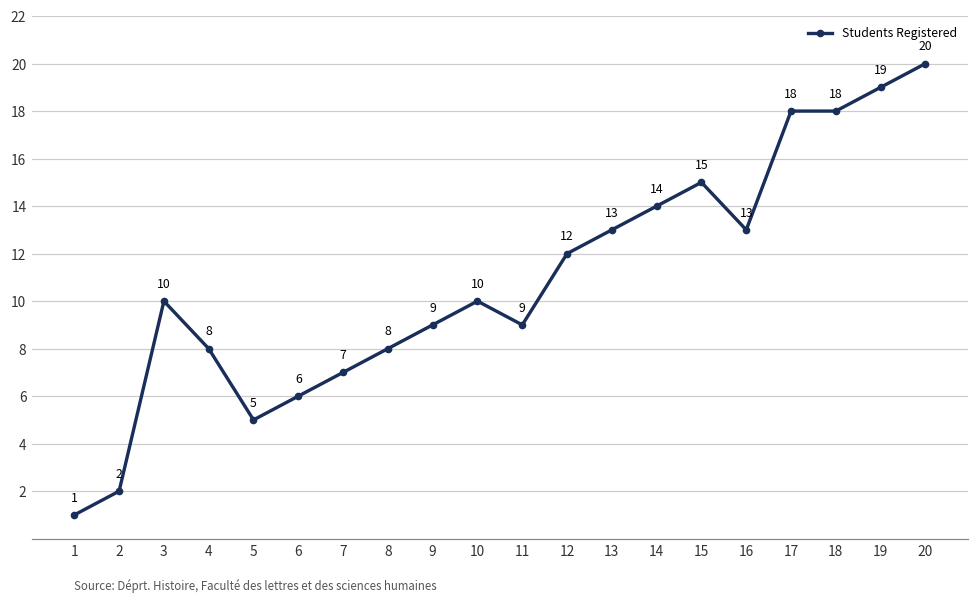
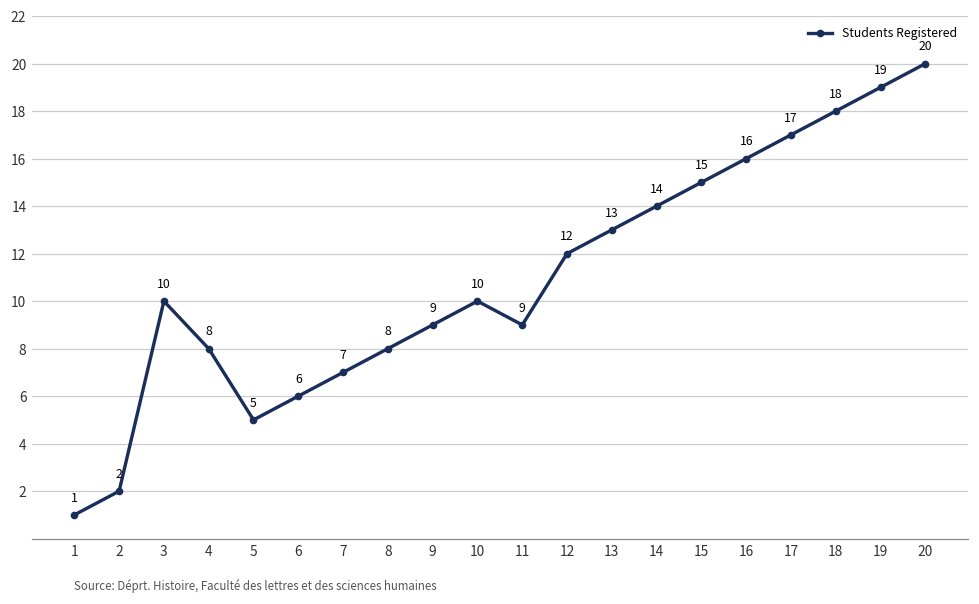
16: 13 -> 16
17: 18 -> 17
